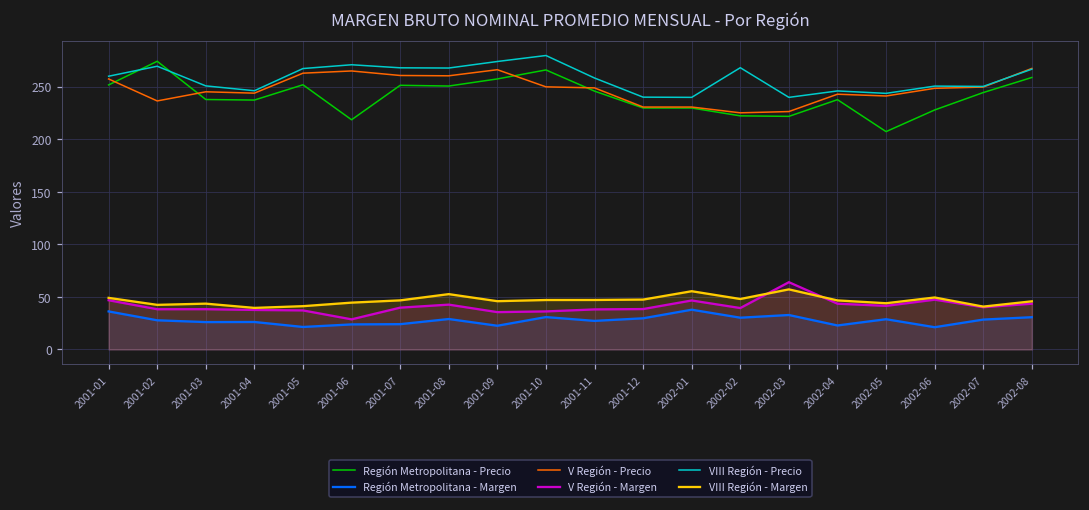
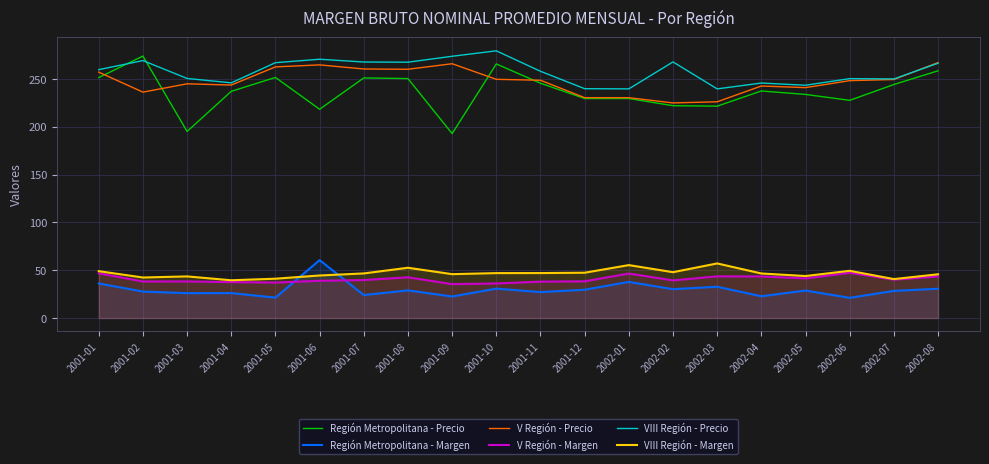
Región Metropolitana - Precio, 2001-03: 240 -> 200
Región Metropolitana - Margen, 2001-06: 20 -> 60
V Región - Margen, 2001-06: 30 -> 40
Región Metropolitana - Precio, 2001-09: 260 -> 190
V Región - Margen, 2002-03: 60 -> 40
Región Metropolitana - Precio, 2002-05: 210 -> 230
